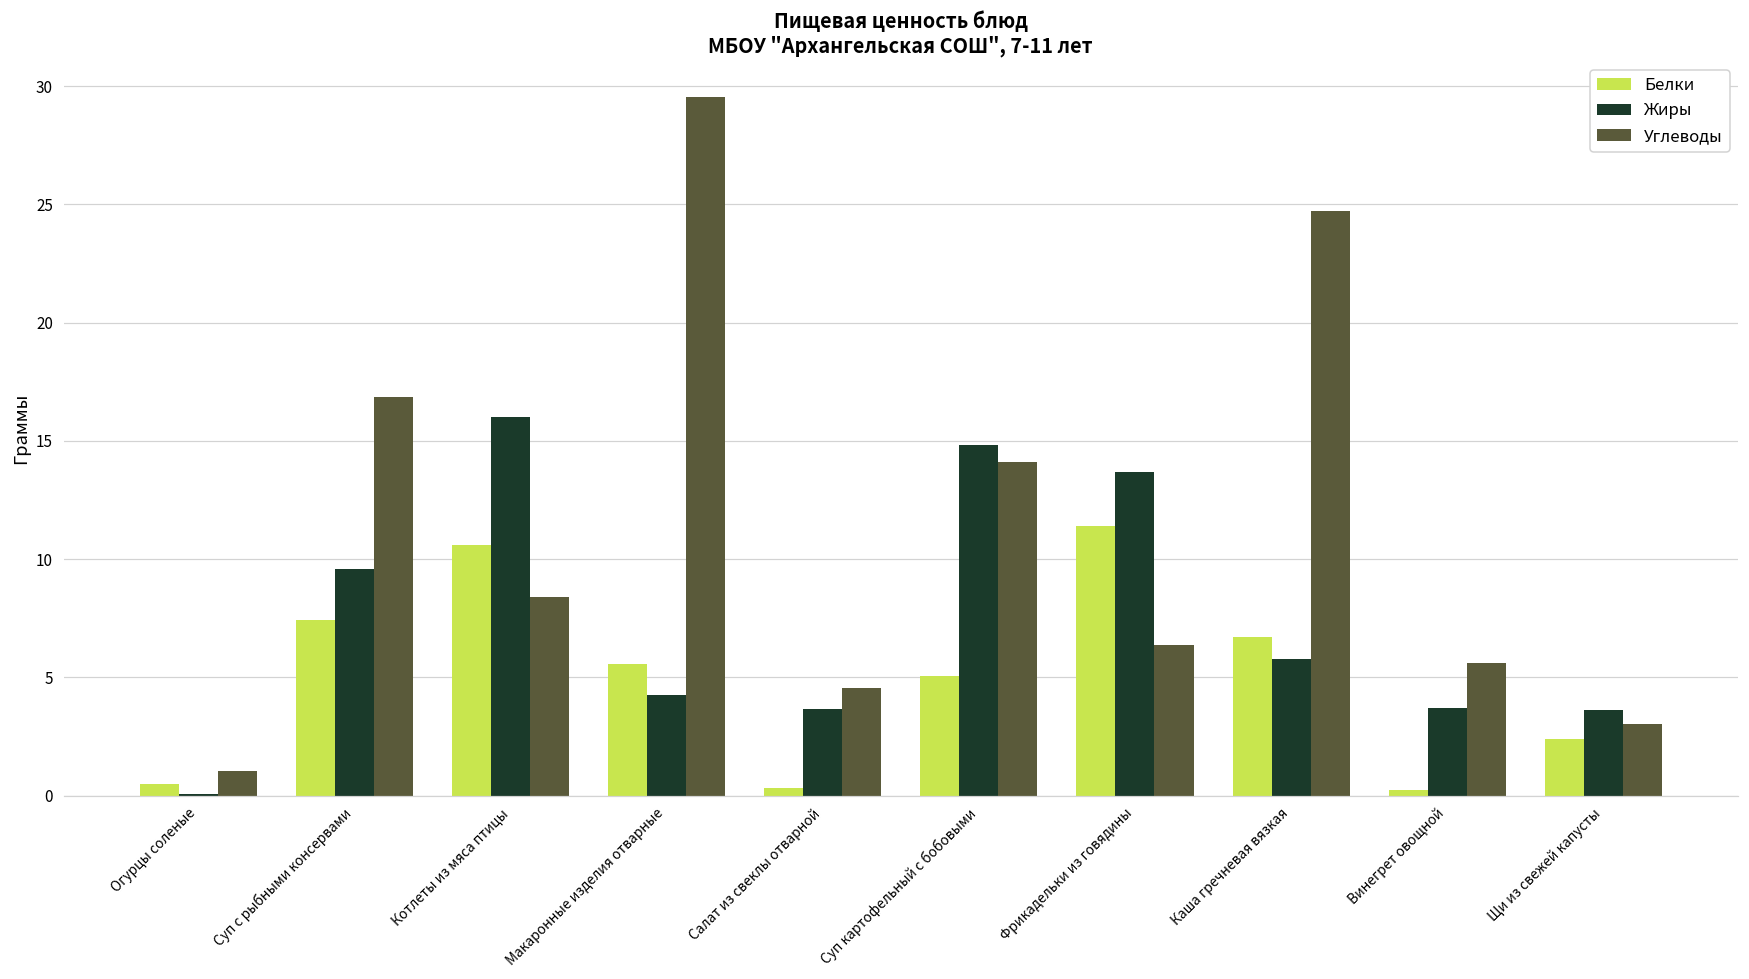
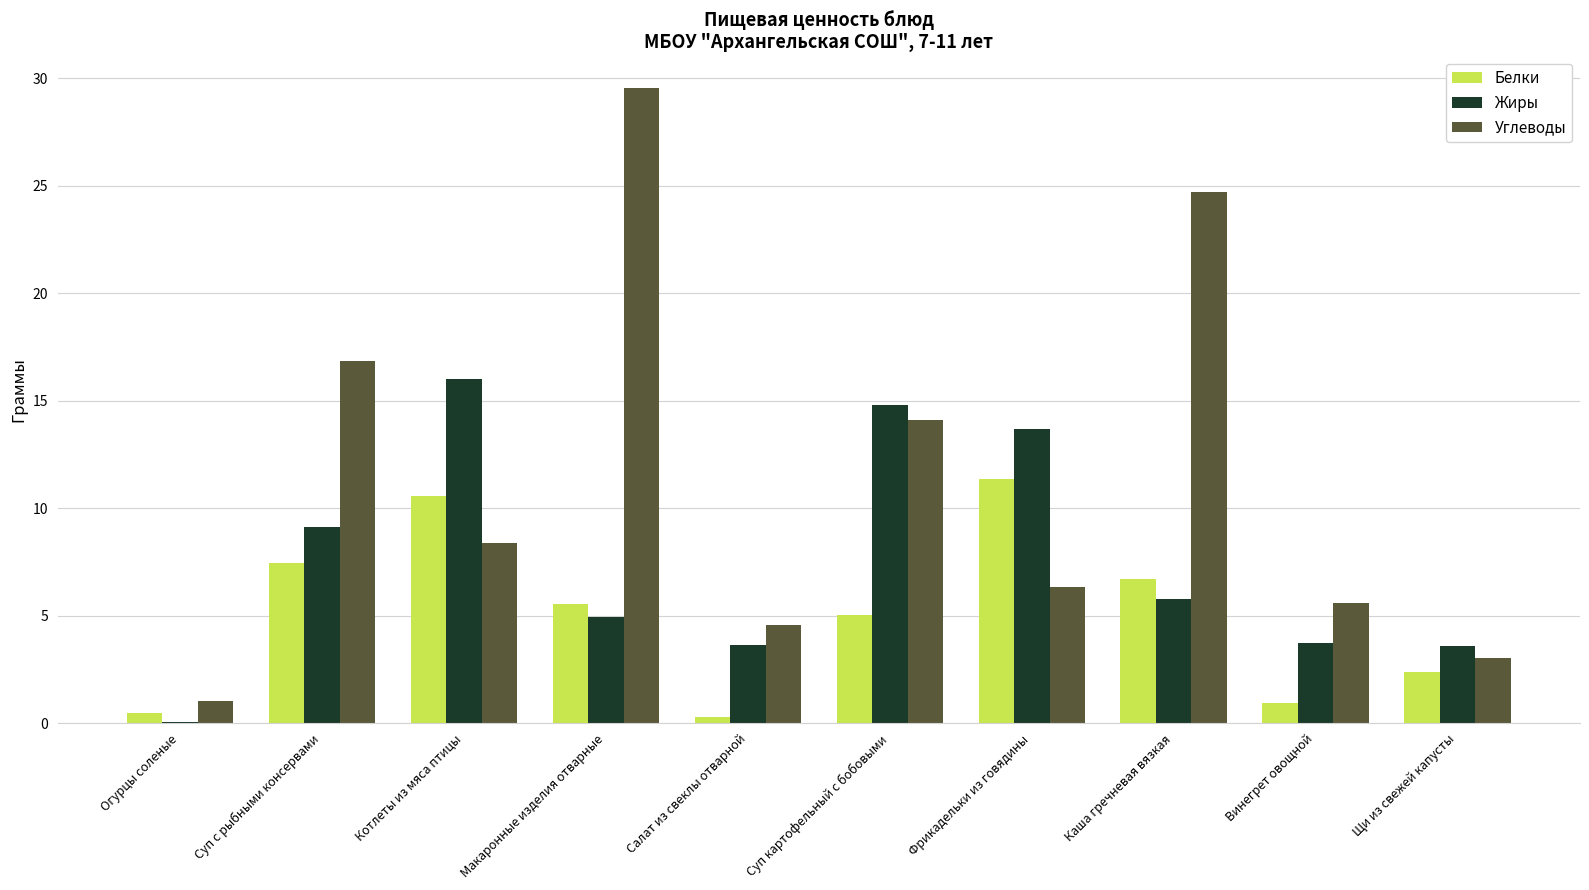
Жиры, Суп с рыбными консервами: 9.6 -> 9.1
Жиры, Макаронные изделия отварные: 4.3 -> 5.0
Белки, Винегрет овощной: 0.2 -> 1.0
